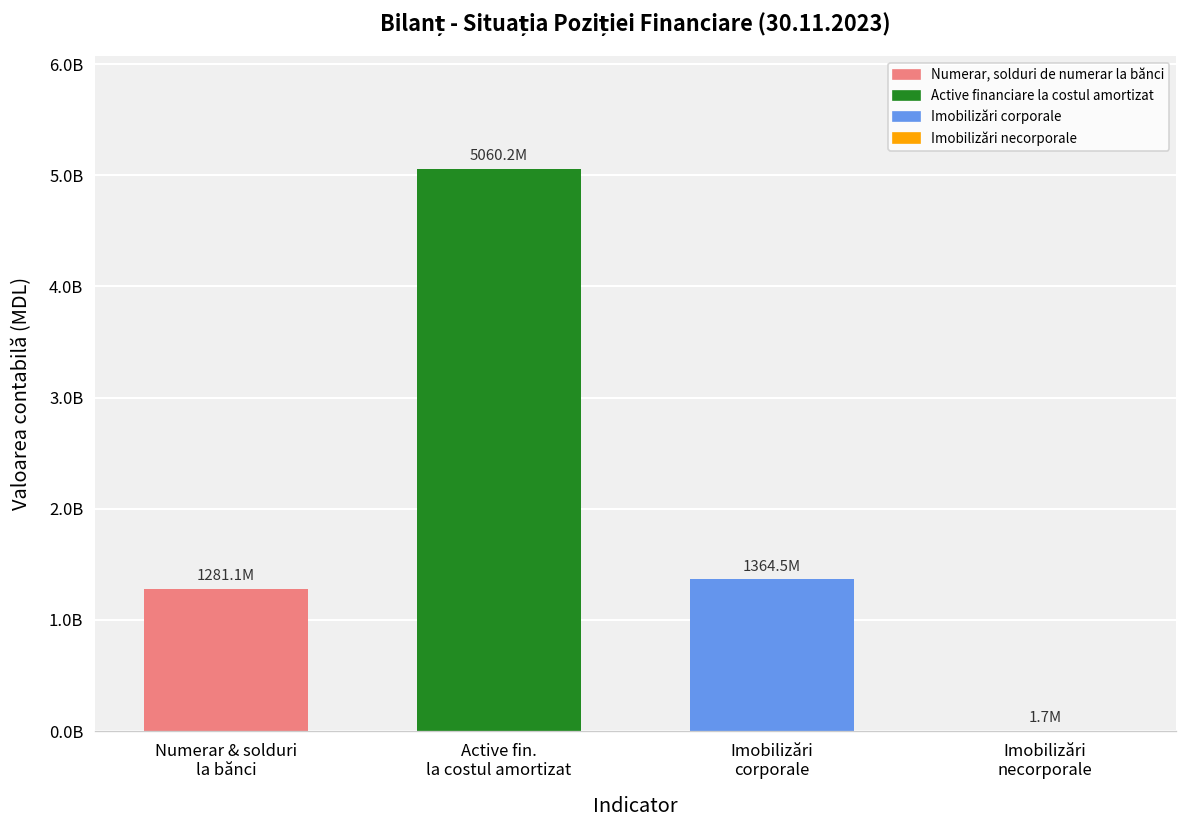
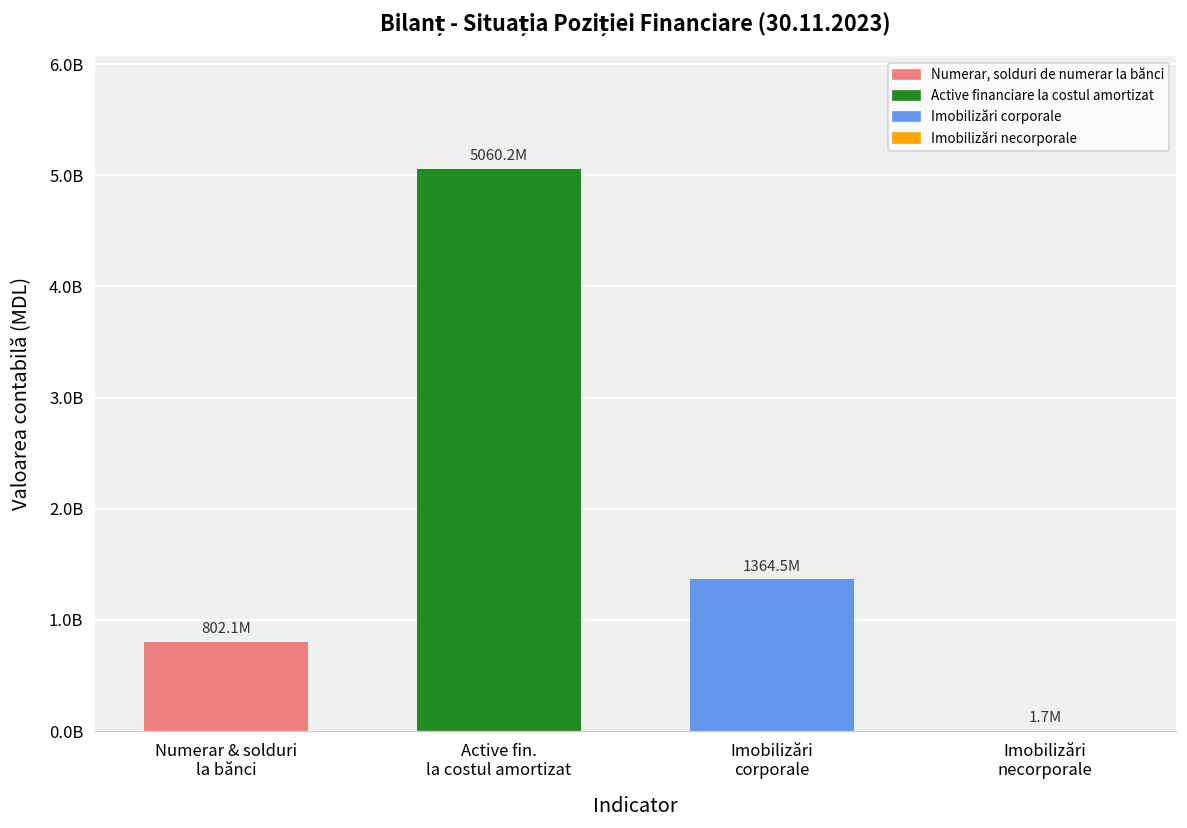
Numerar & solduri la bănci: 1281.1M -> 802.1M
